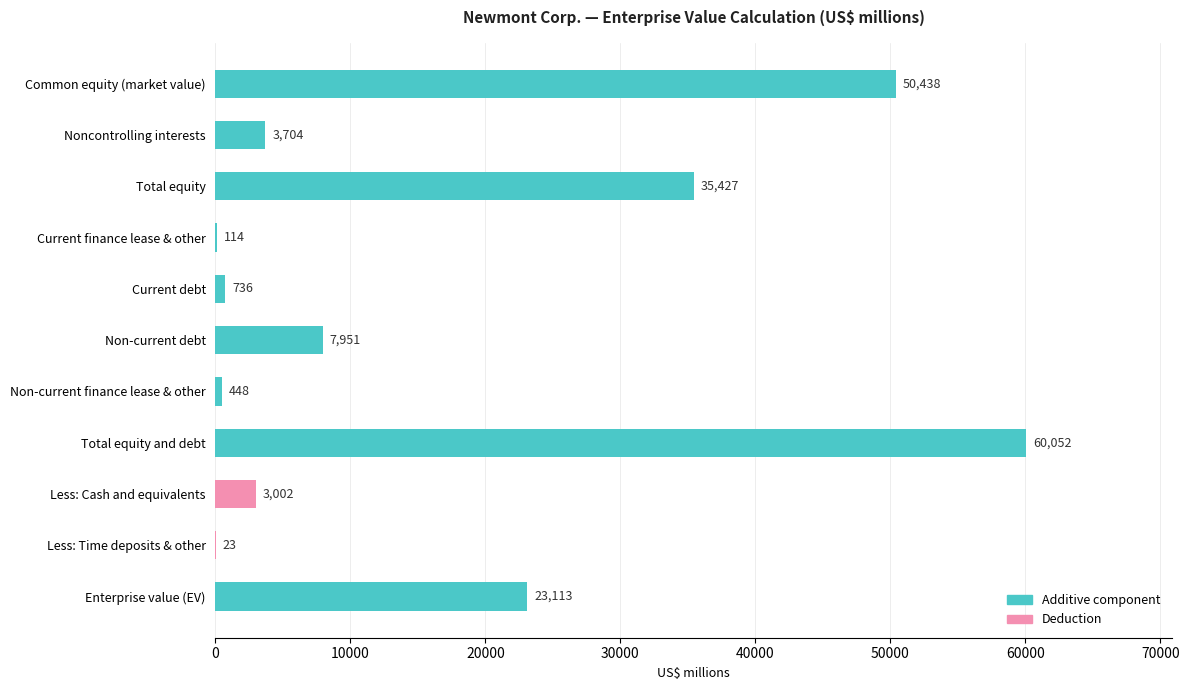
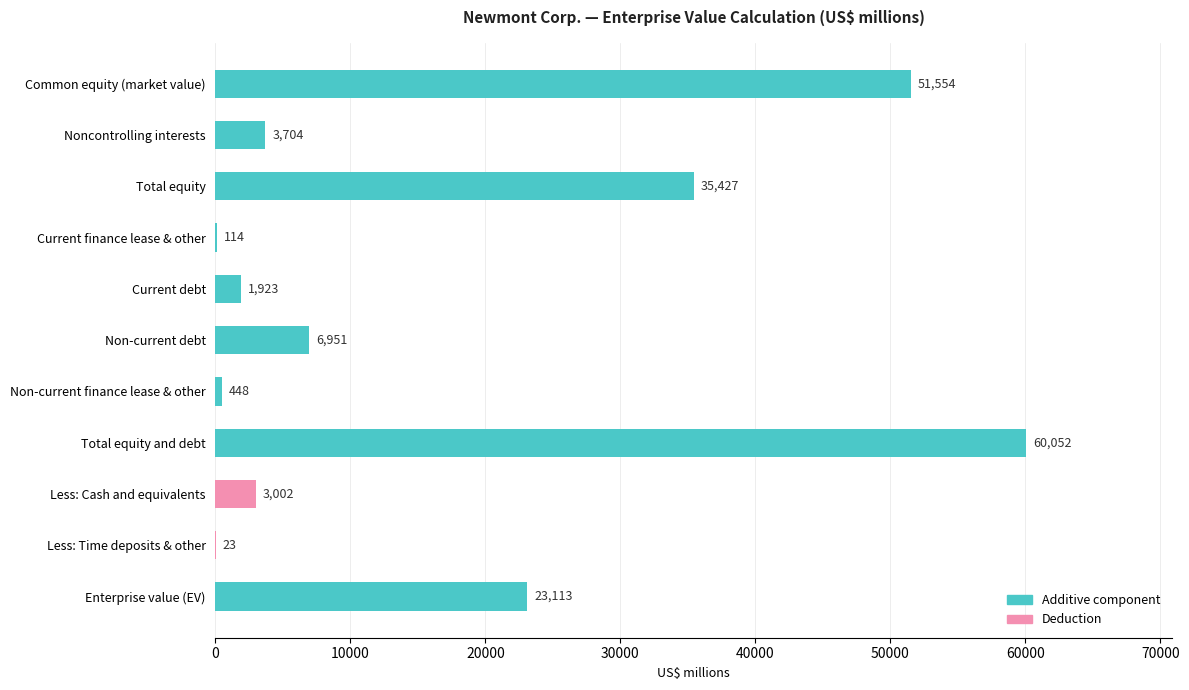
Common equity (market value): 50,438 -> 51,554
Current debt: 736 -> 1,923
Non-current debt: 7,951 -> 6,951
